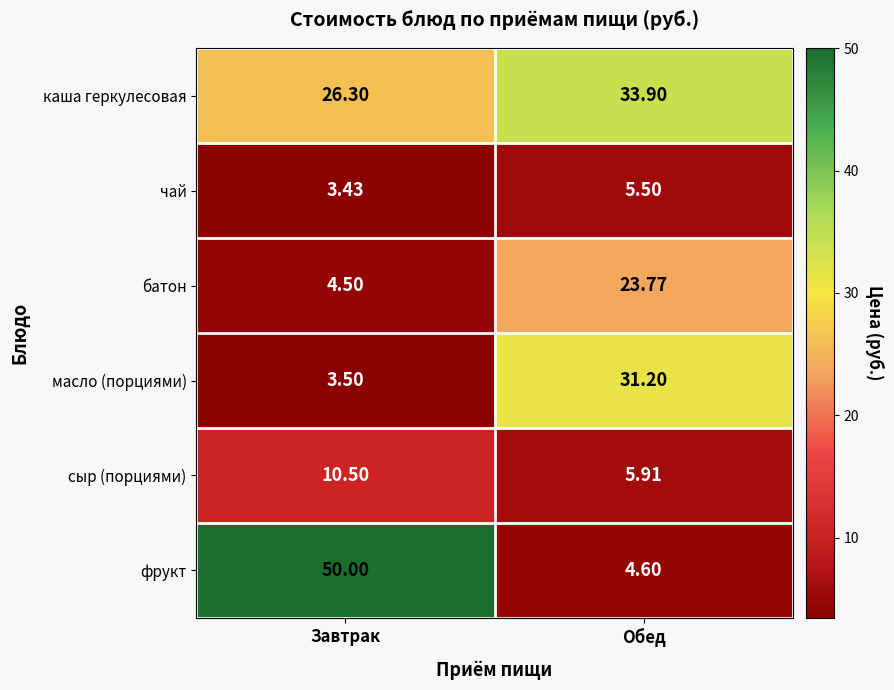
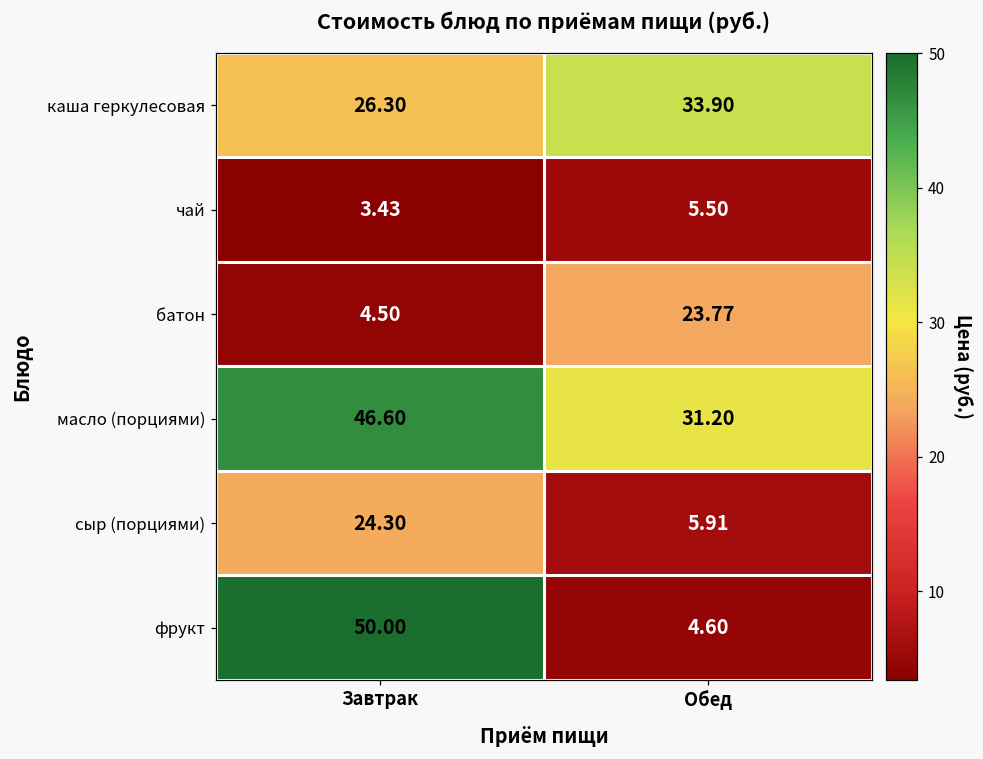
масло (порциями), Завтрак: 3.50 -> 46.60
сыр (порциями), Завтрак: 10.50 -> 24.30
